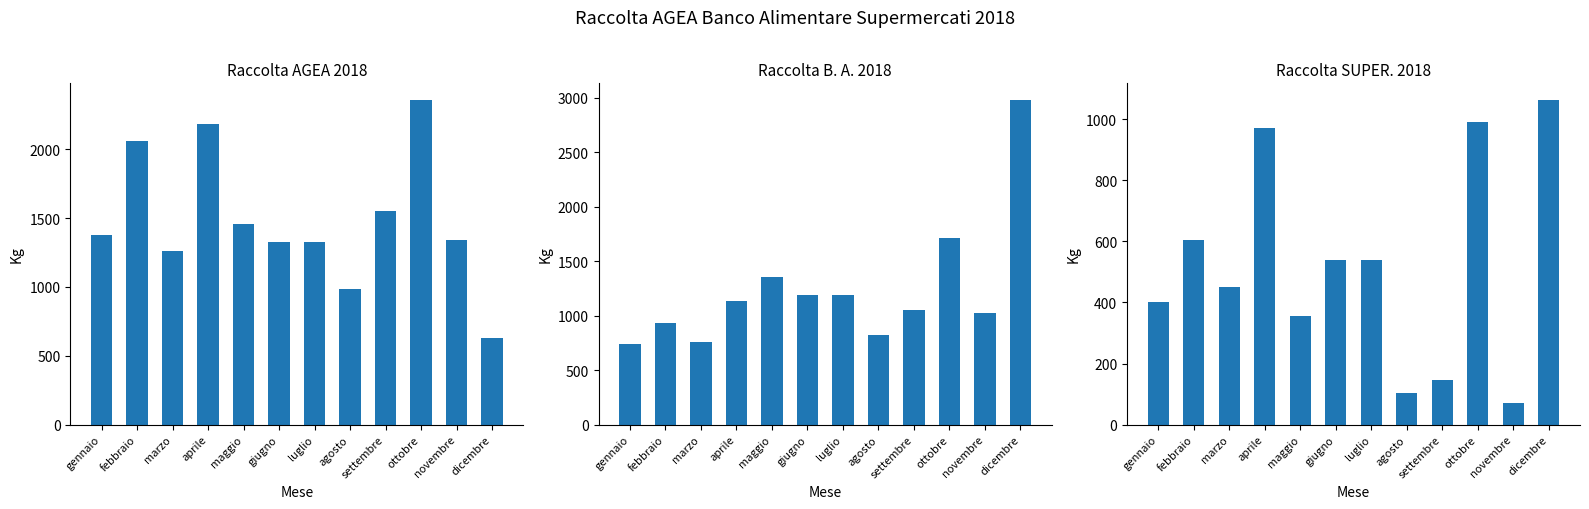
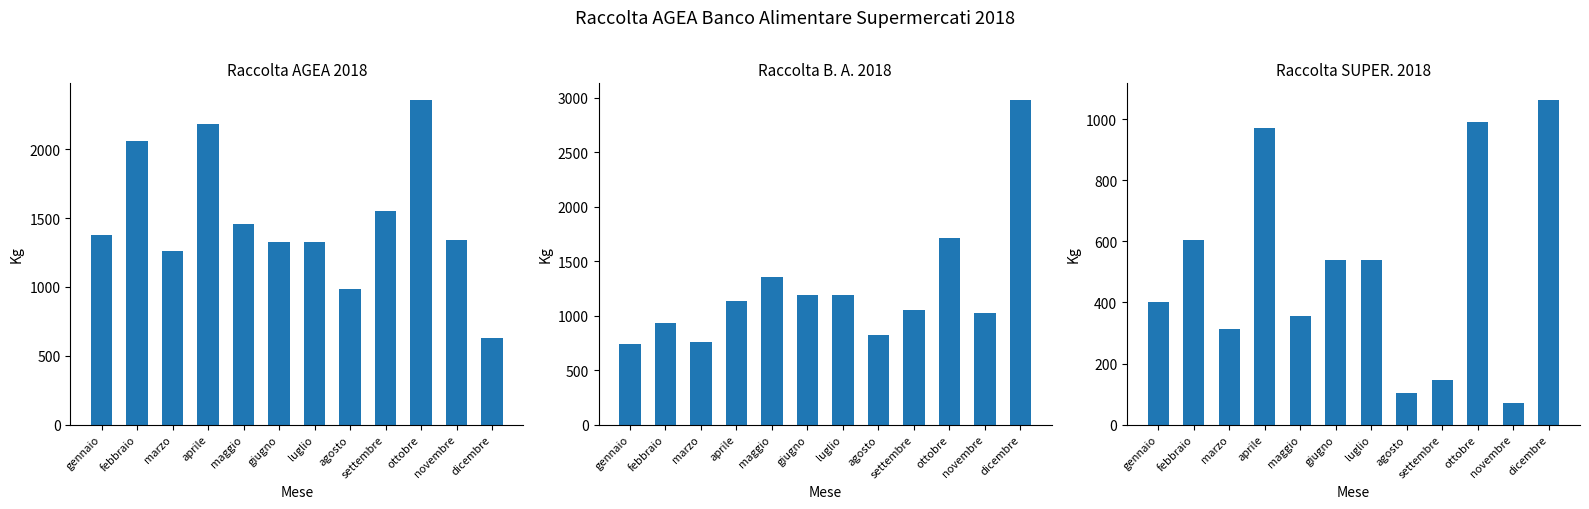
Raccolta SUPER. 2018, marzo: 450 -> 310
